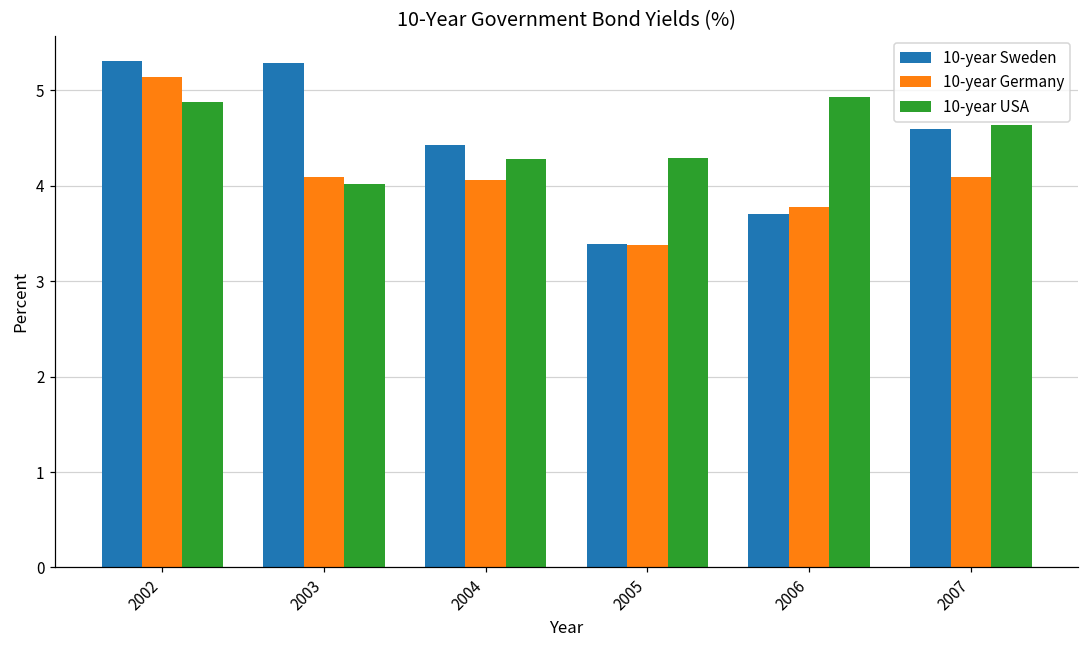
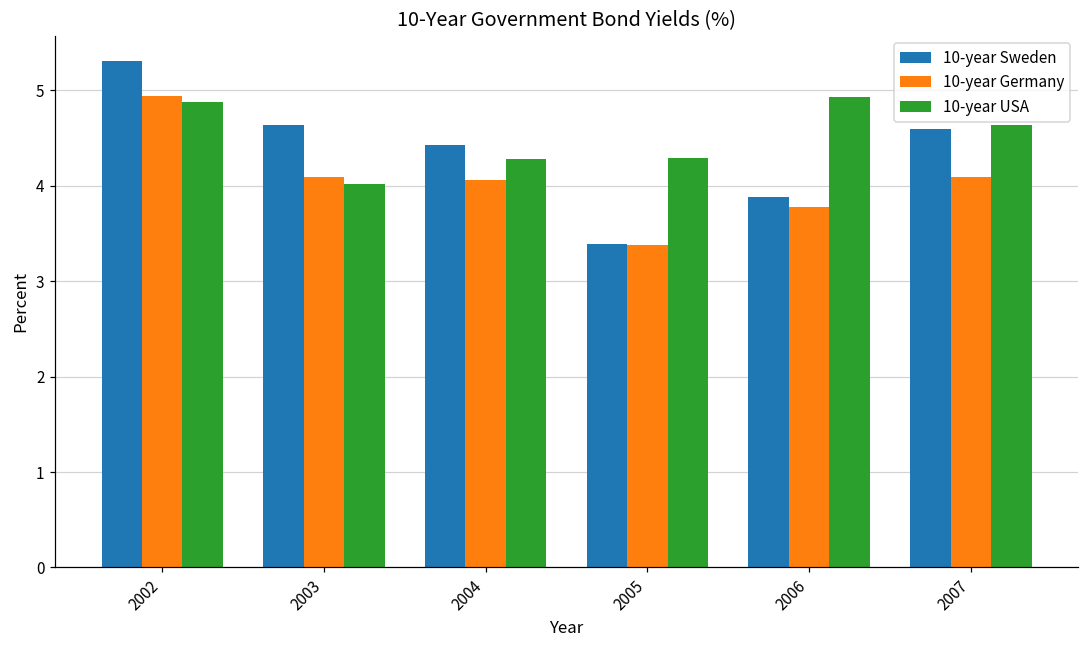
10-year Germany, 2002: 5.1 -> 4.9
10-year Sweden, 2003: 5.3 -> 4.6
10-year Sweden, 2006: 3.7 -> 3.9
